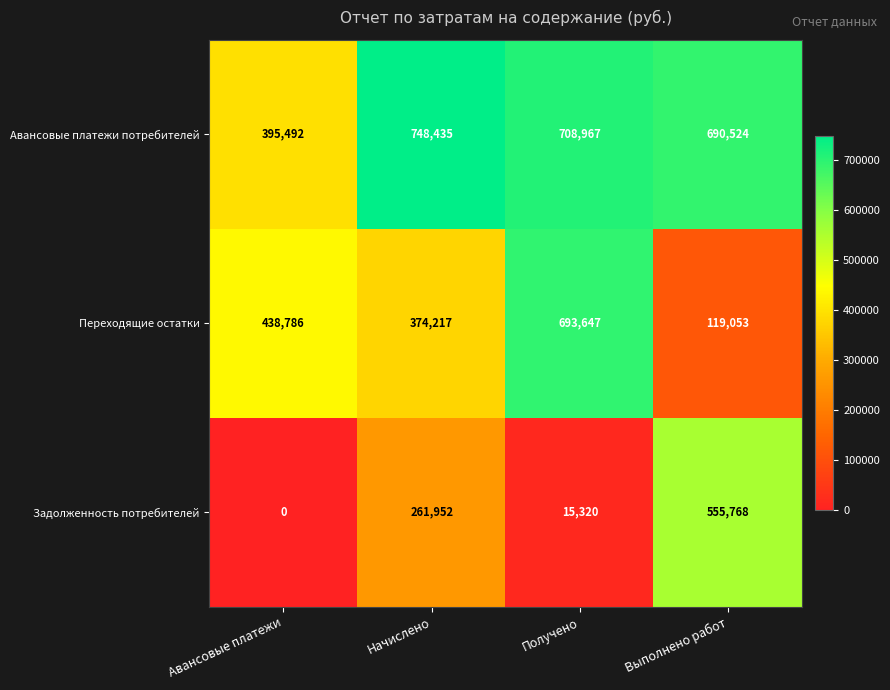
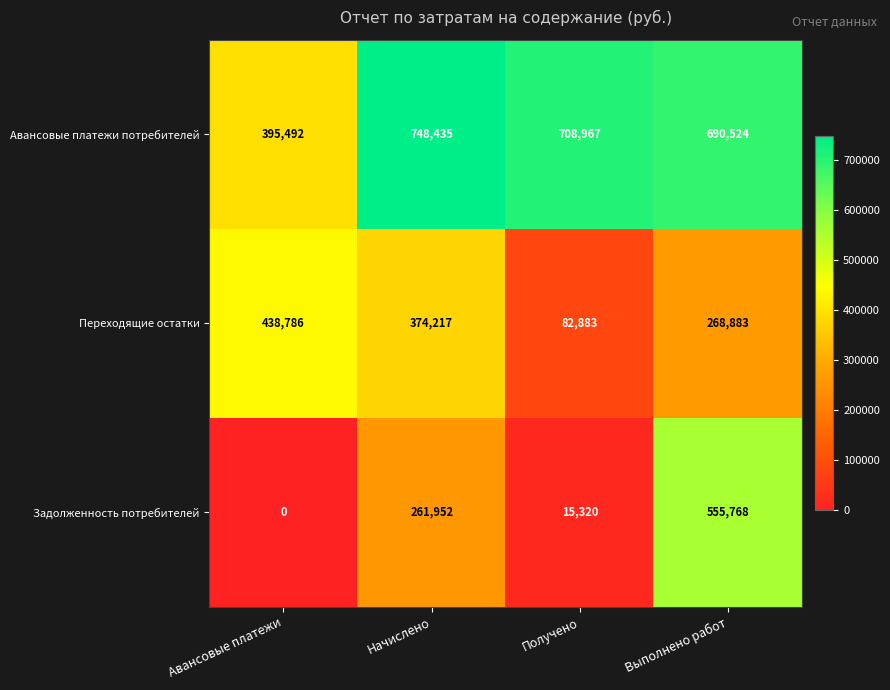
Переходящие остатки, Получено: 693,647 -> 82,883
Переходящие остатки, Выполнено работ: 119,053 -> 268,883
